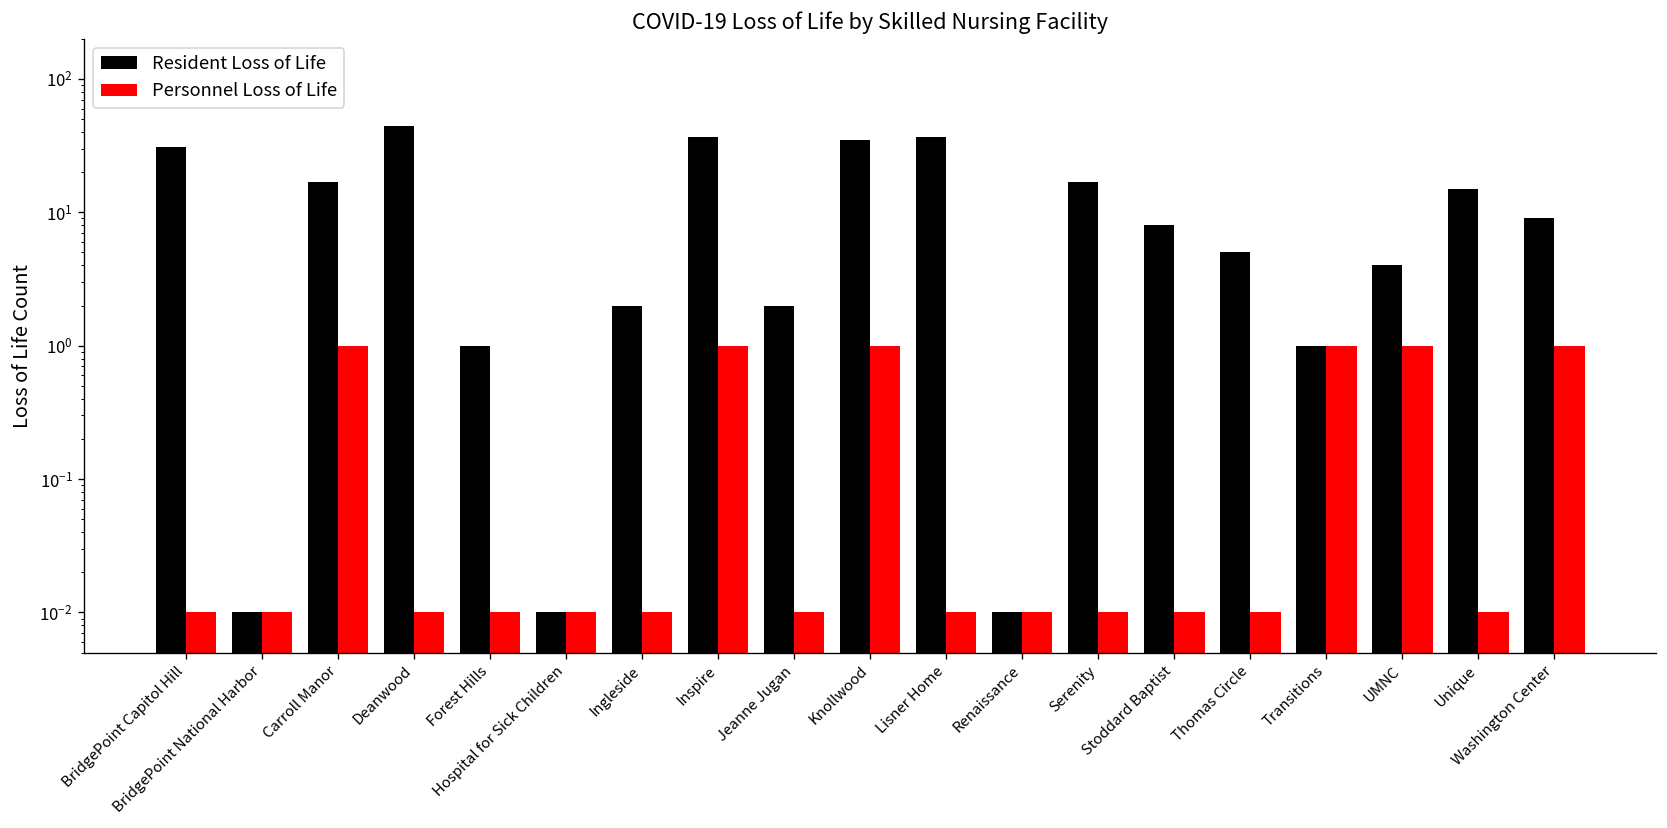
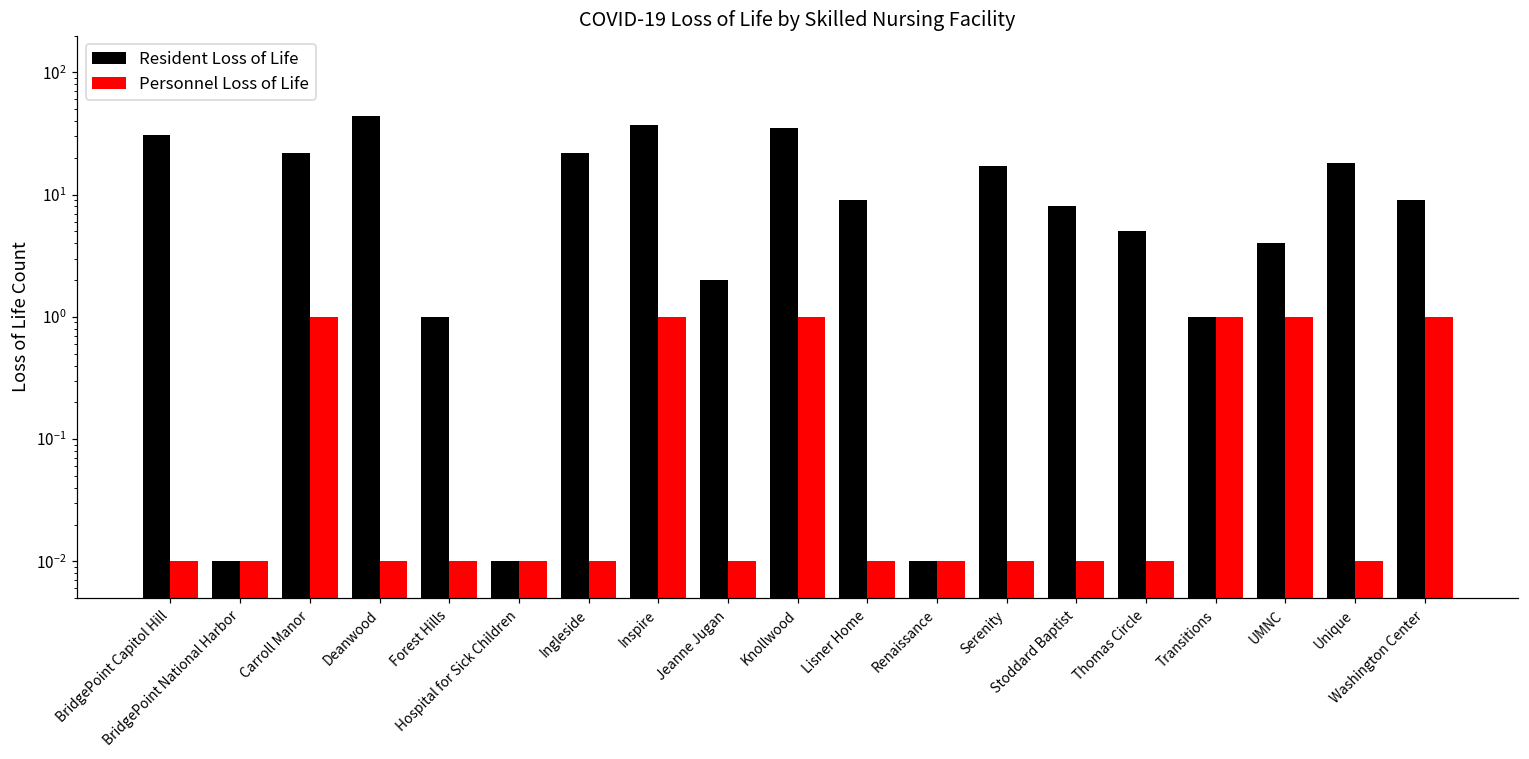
Resident Loss of Life, Carroll Manor: 17 -> 22
Resident Loss of Life, Ingleside: 2 -> 22
Resident Loss of Life, Lisner Home: 37 -> 9
Resident Loss of Life, Unique: 15 -> 18
